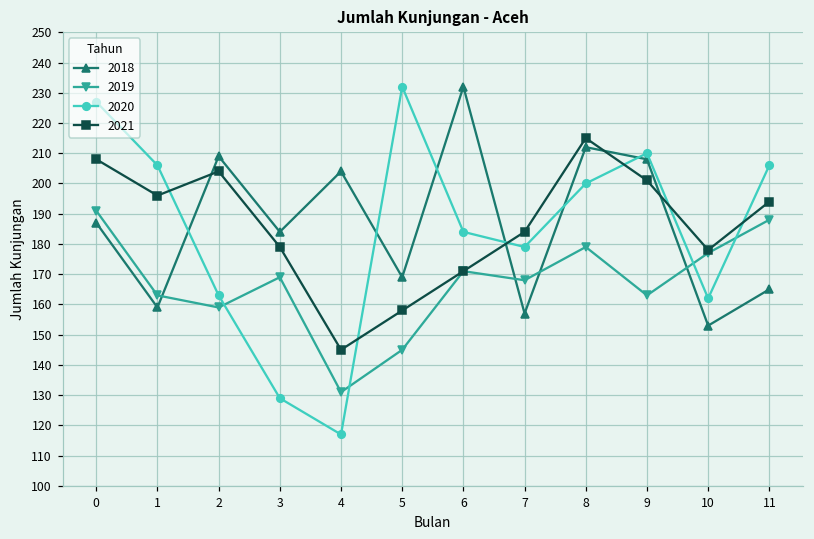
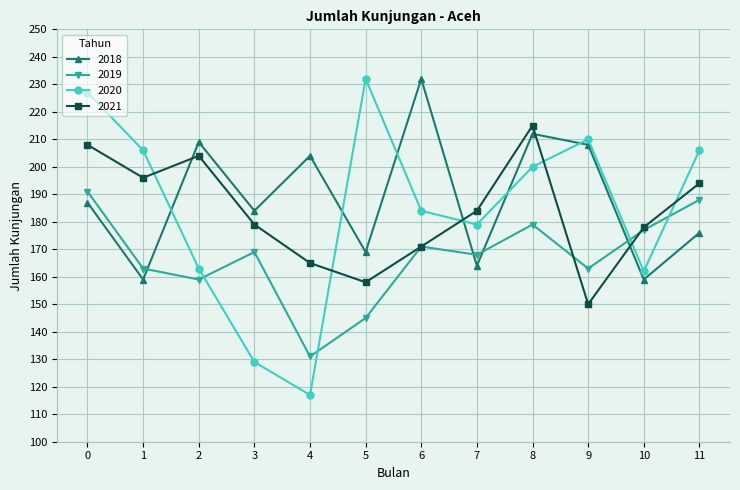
2021, 4: 145 -> 165
2018, 7: 157 -> 164
2021, 9: 201 -> 150
2018, 10: 153 -> 159
2018, 11: 165 -> 176
